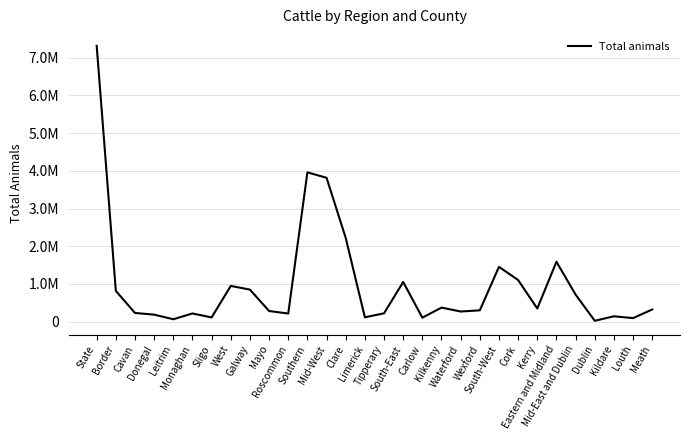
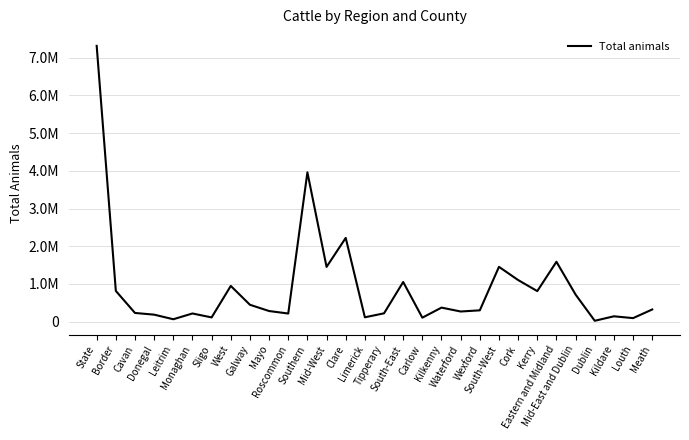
Galway: 900000 -> 400000
Mid-West: 3800000 -> 1500000
Kerry: 300000 -> 800000
